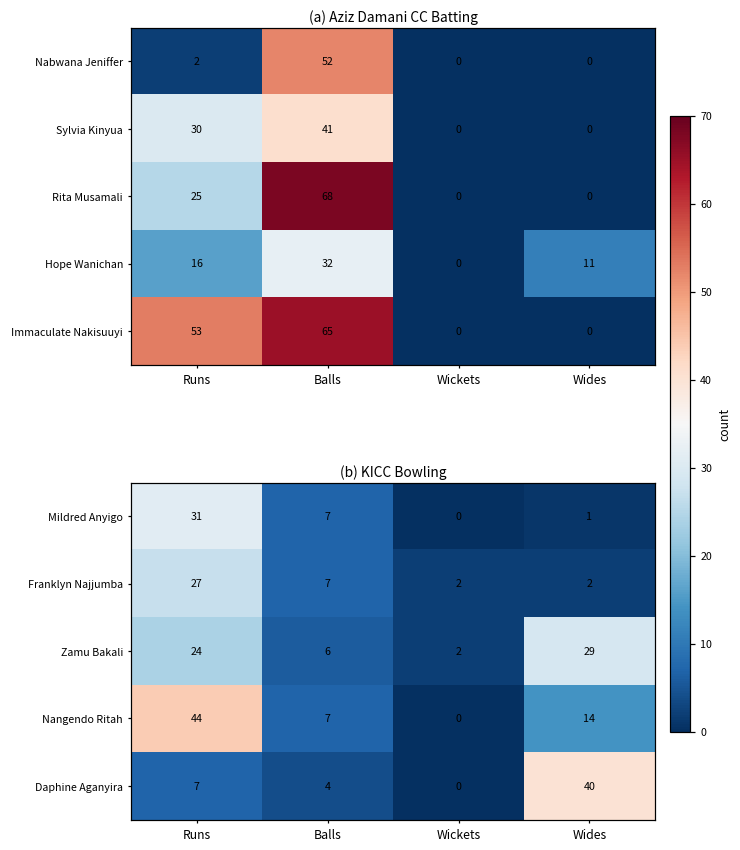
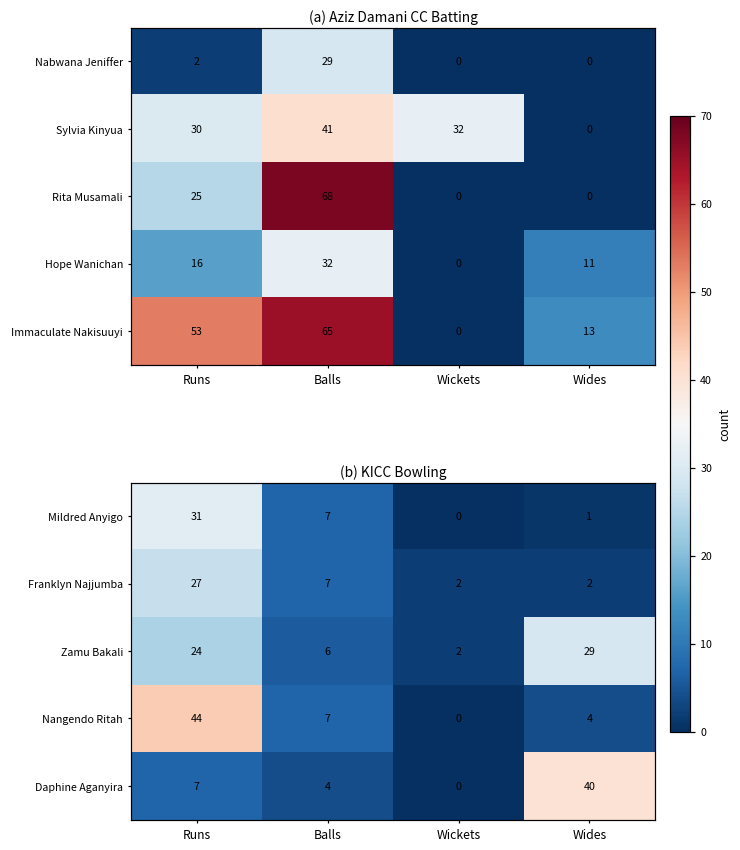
(a) Aziz Damani CC Batting, Nabwana Jeniffer, Balls: 52 -> 29
(a) Aziz Damani CC Batting, Sylvia Kinyua, Wickets: 0 -> 32
(a) Aziz Damani CC Batting, Immaculate Nakisuuyi, Wides: 0 -> 13
(b) KICC Bowling, Nangendo Ritah, Wides: 14 -> 4
